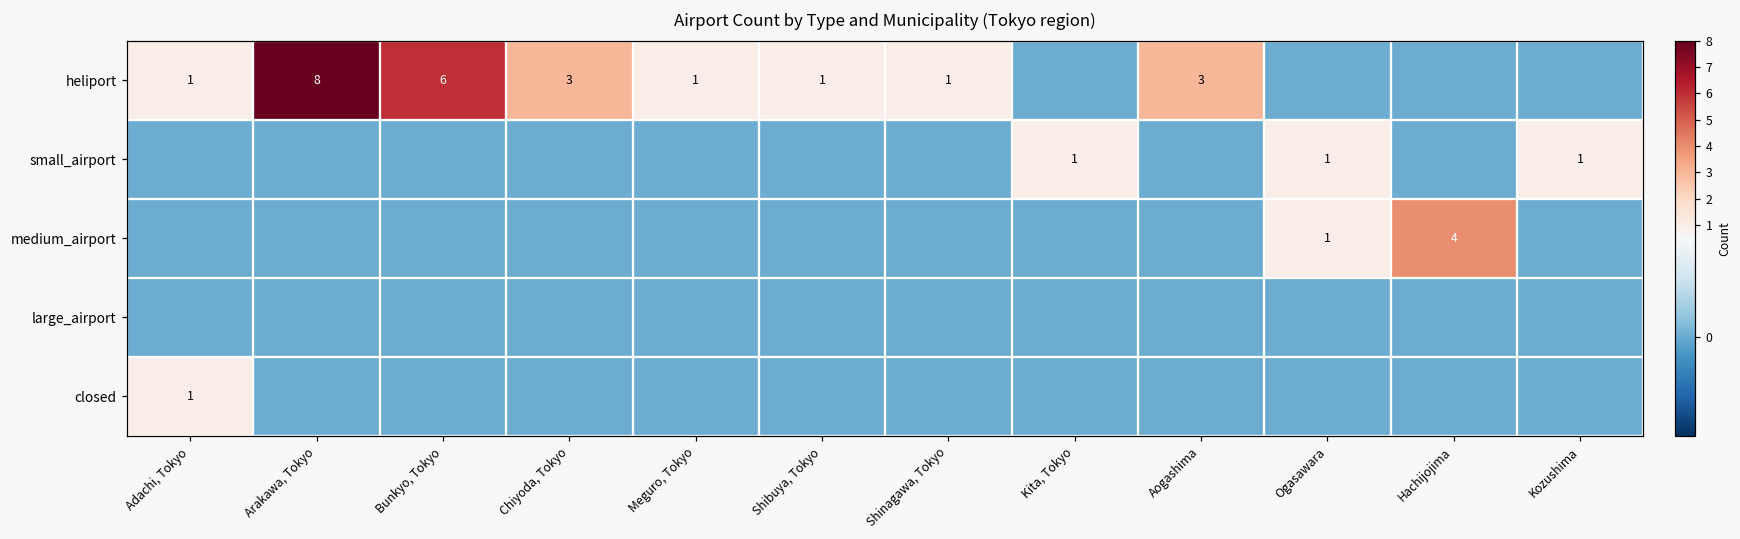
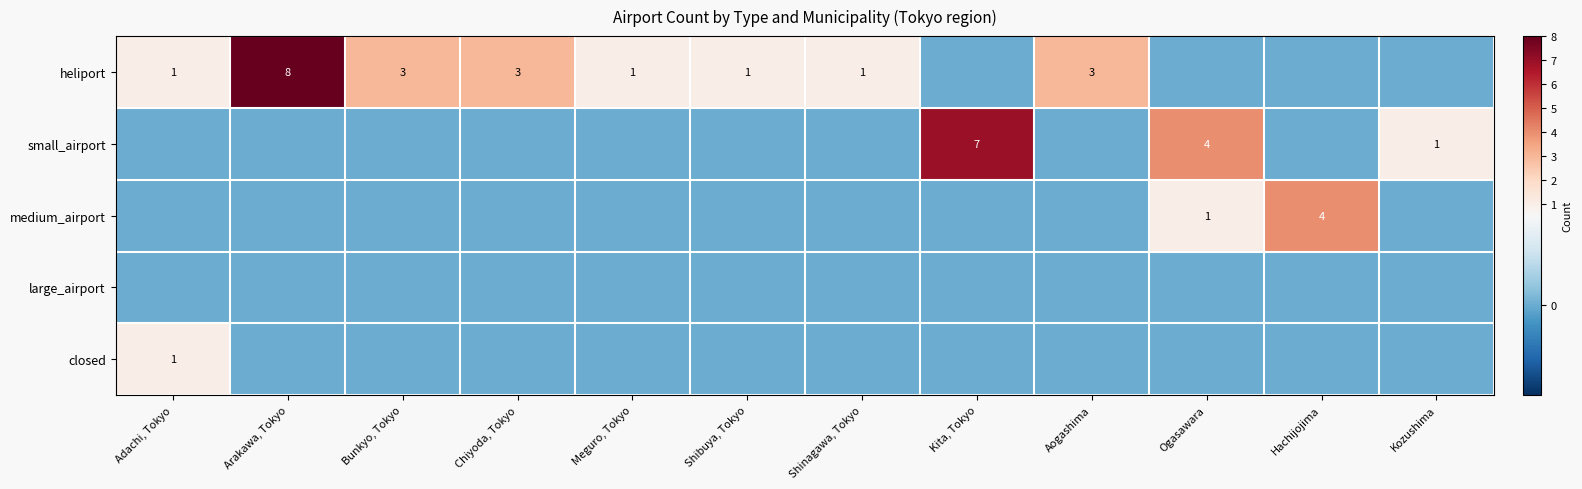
heliport, Bunkyo, Tokyo: 6 -> 3
small_airport, Kita, Tokyo: 1 -> 7
small_airport, Ogasawara: 1 -> 4
